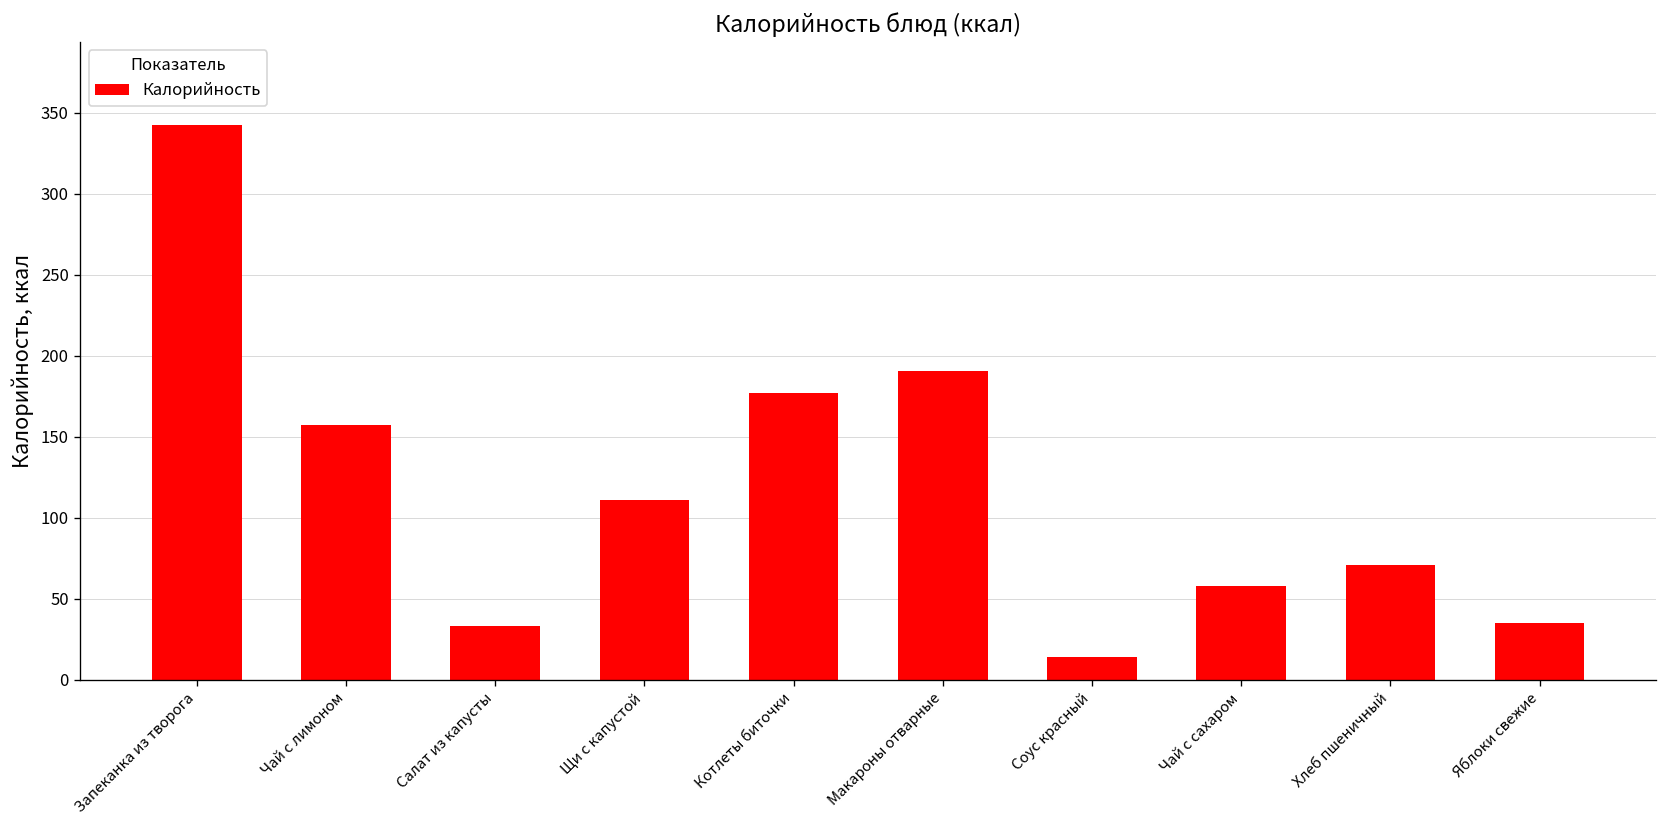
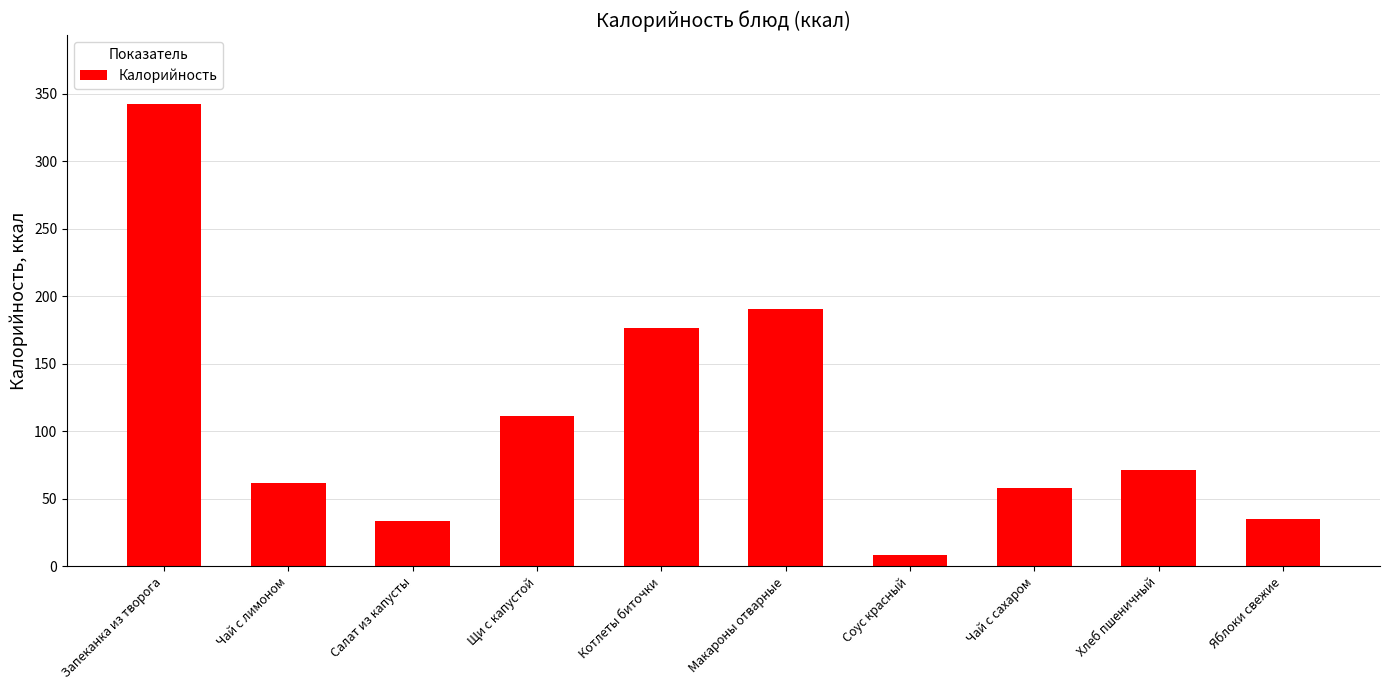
Чай с лимоном: 157 -> 62
Соус красный: 14 -> 8
